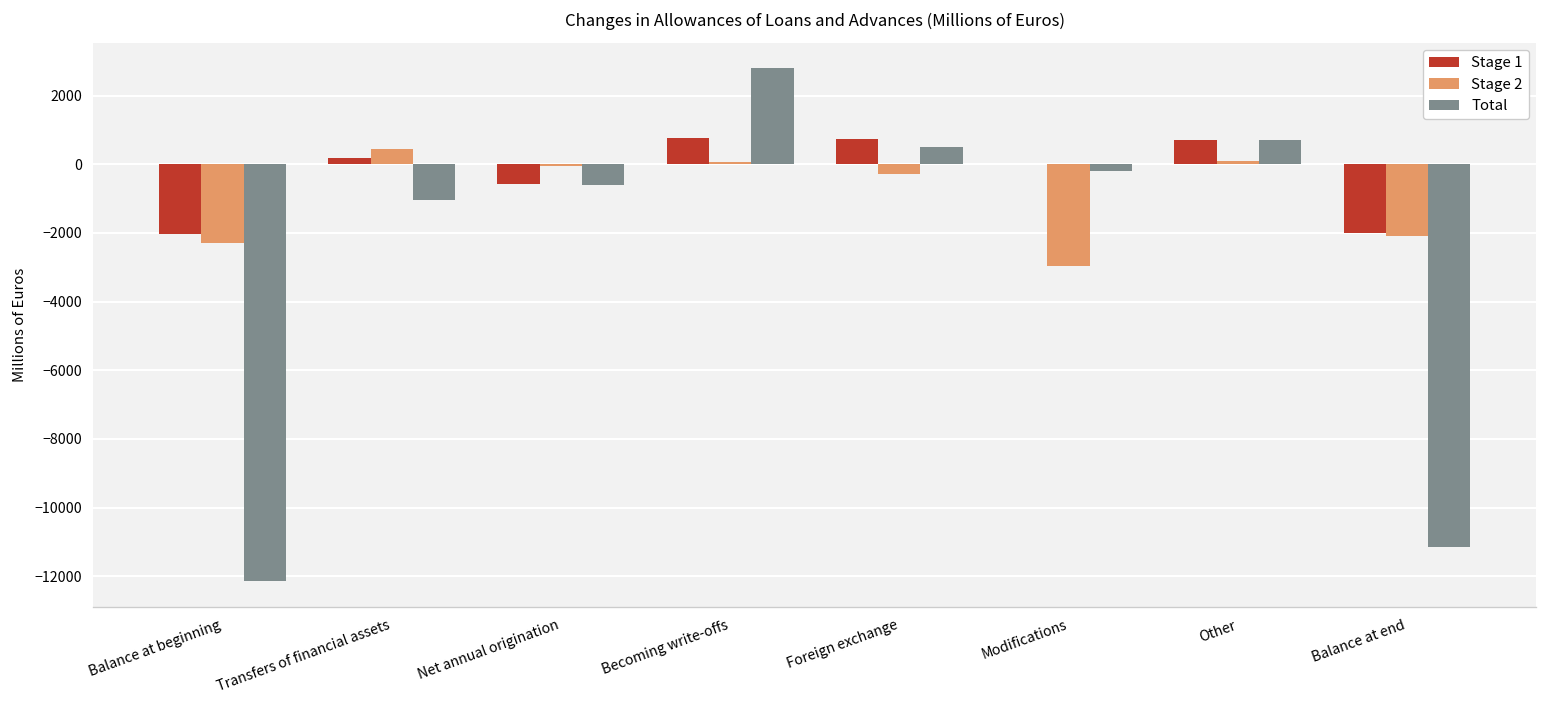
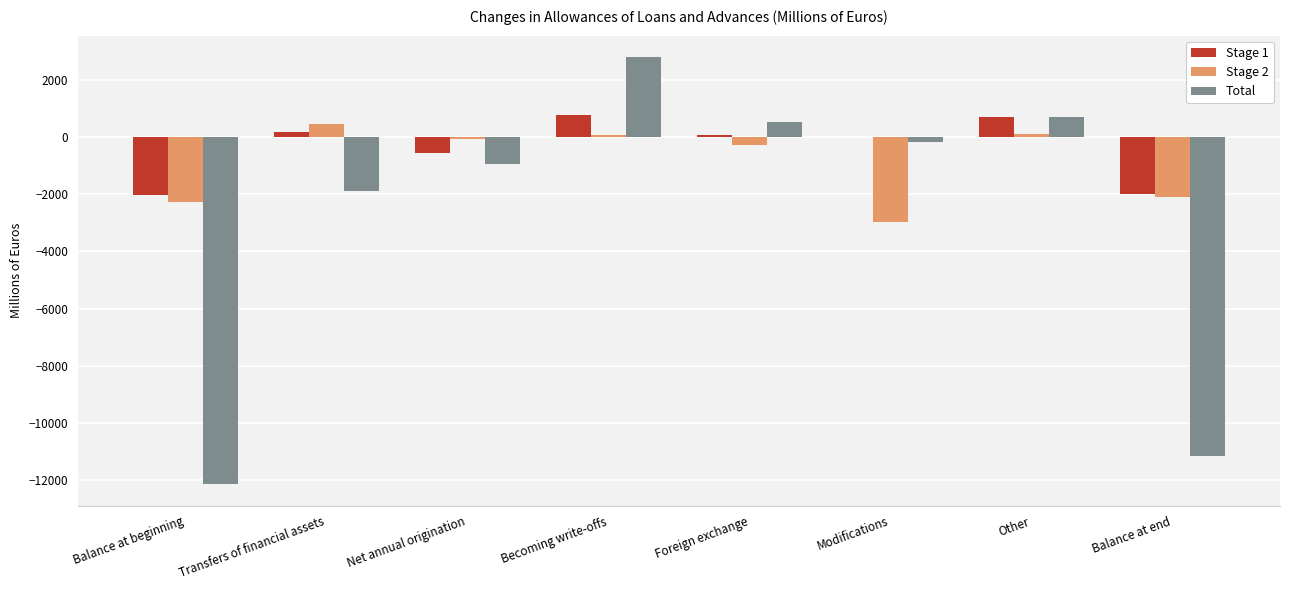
Total, Transfers of financial assets: -1000 -> -1900
Total, Net annual origination: -600 -> -900
Stage 1, Foreign exchange: 700 -> 100
